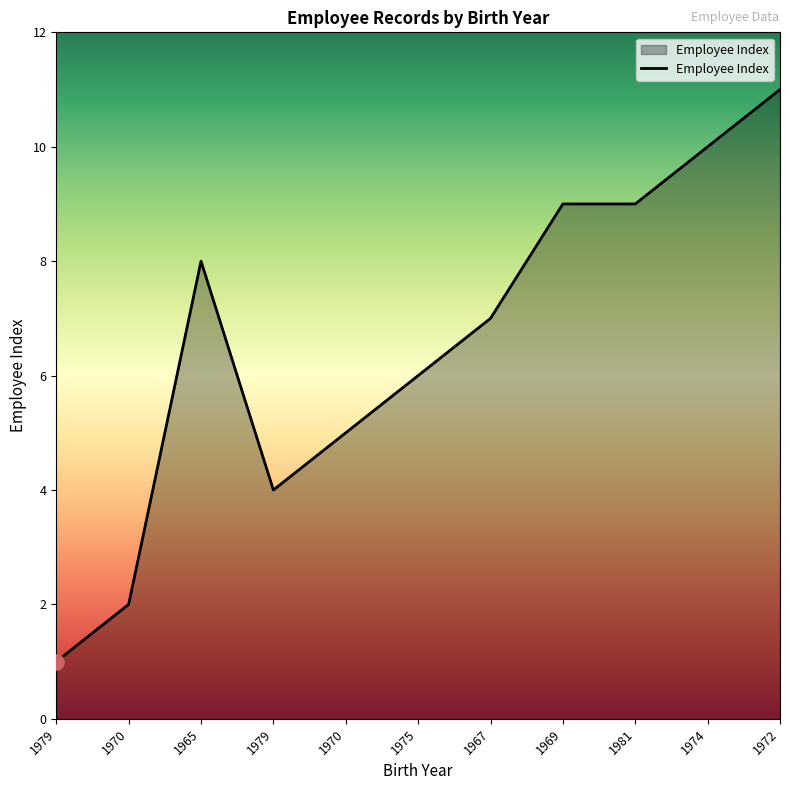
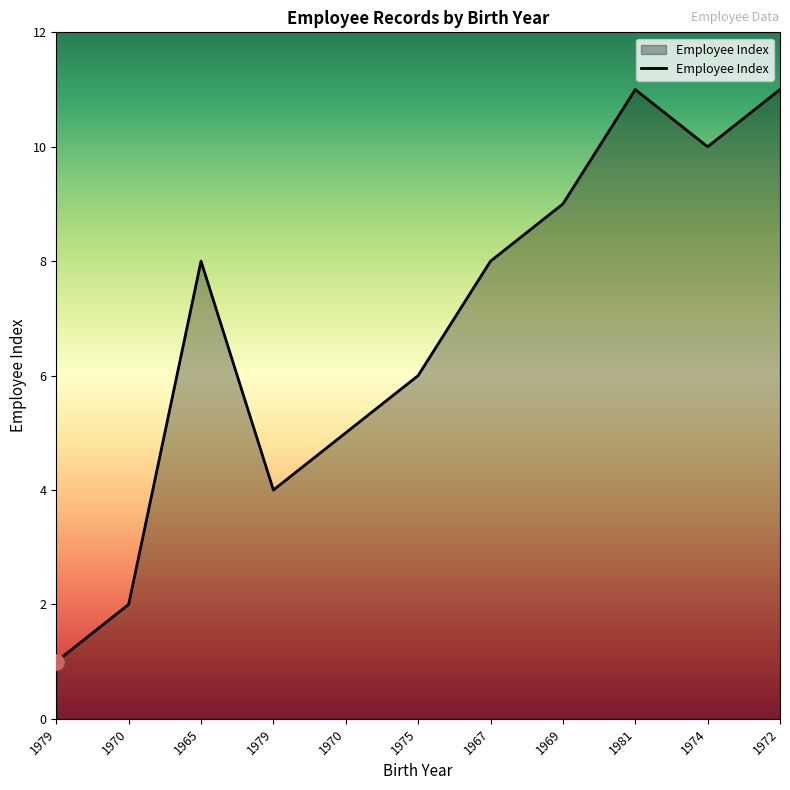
Employee Index, 1967: 7 -> 8
Employee Index, 1981: 9 -> 11
